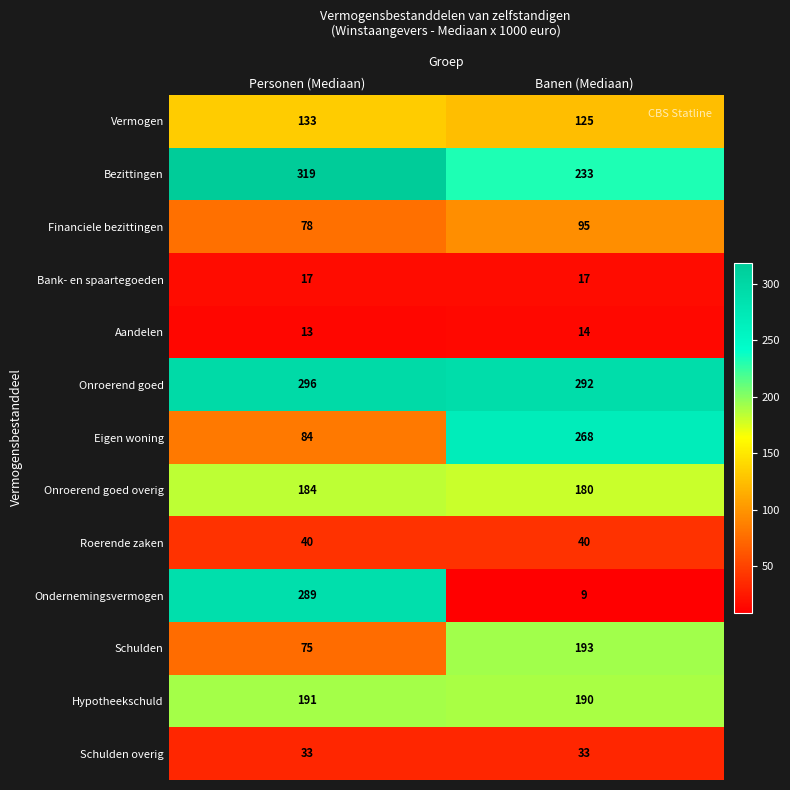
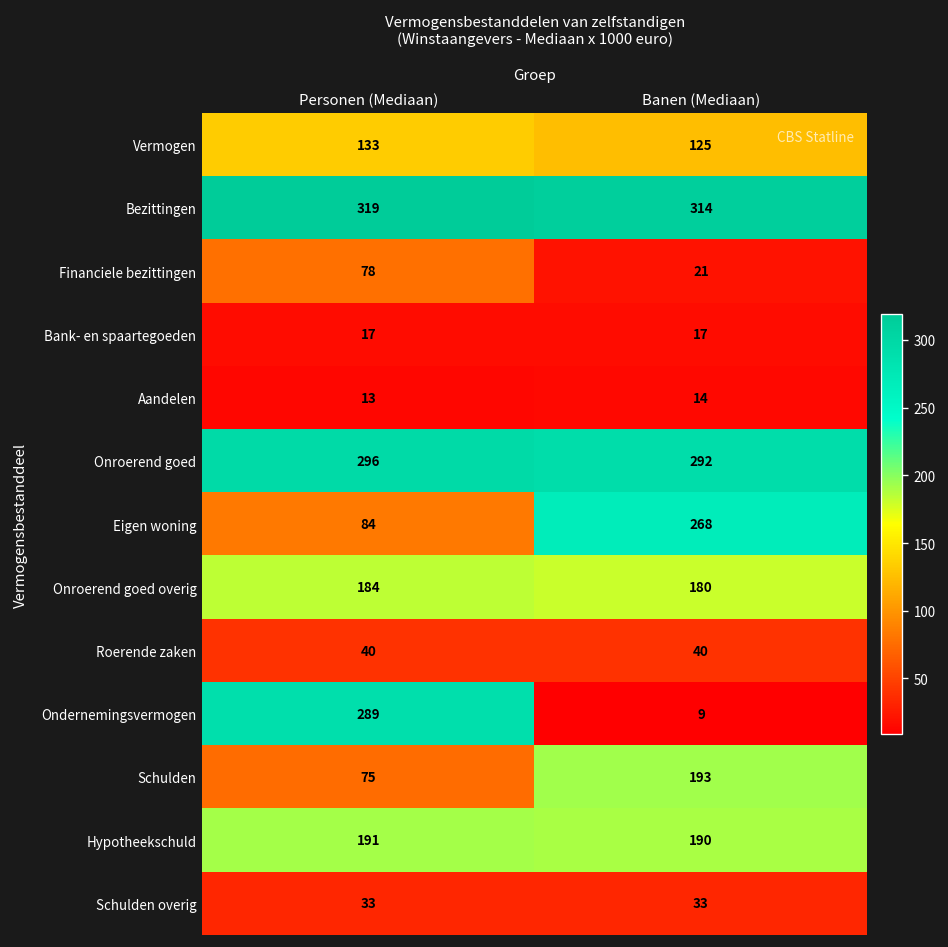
Bezittingen, Banen (Mediaan): 233 -> 314
Financiele bezittingen, Banen (Mediaan): 95 -> 21
